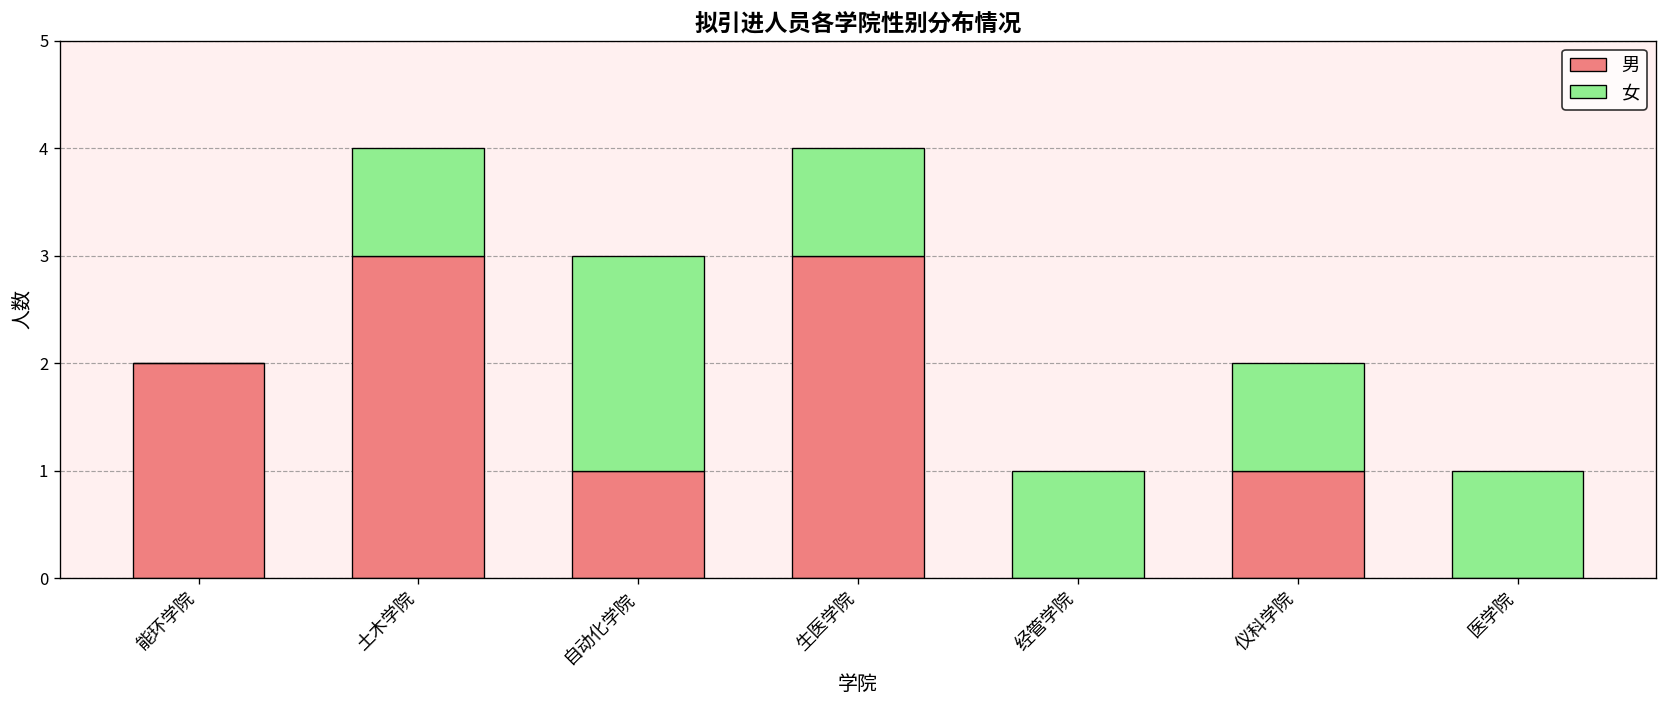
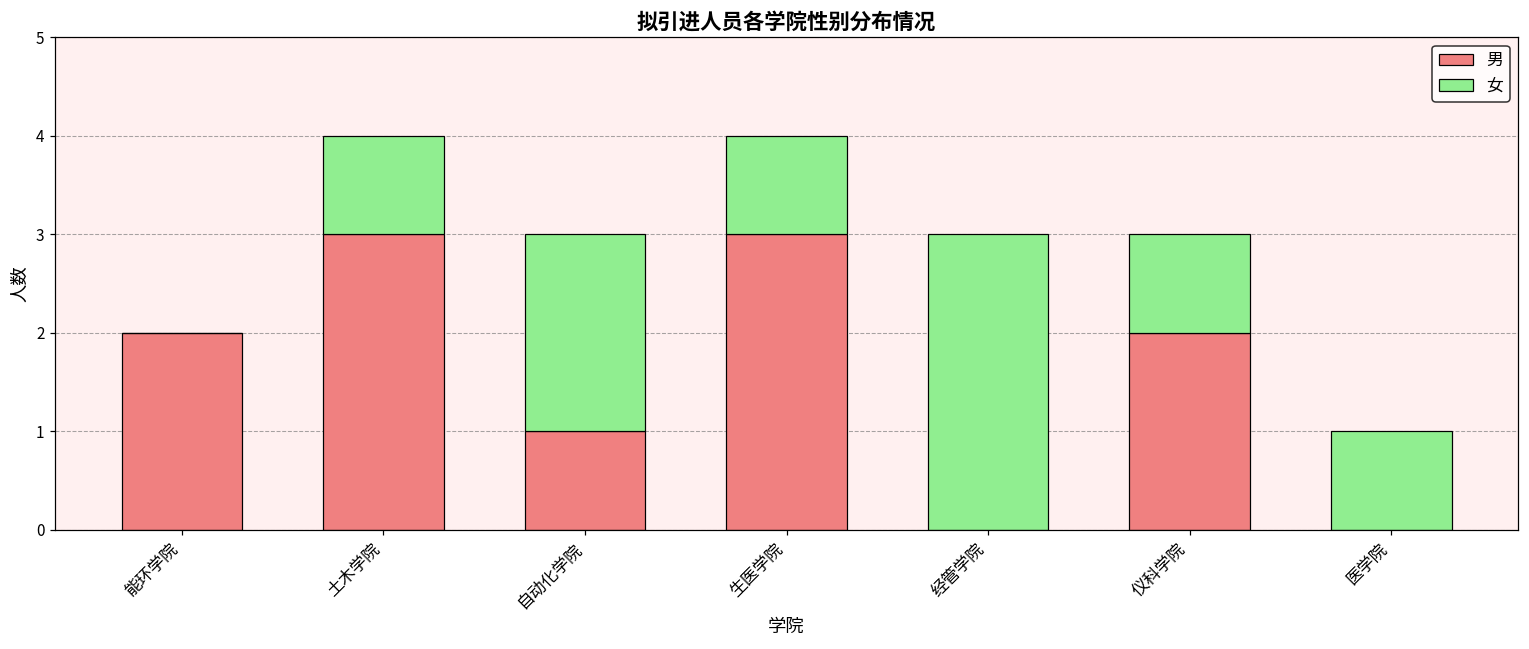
女, 经管学院: 1 -> 3
男, 仪科学院: 1 -> 2
